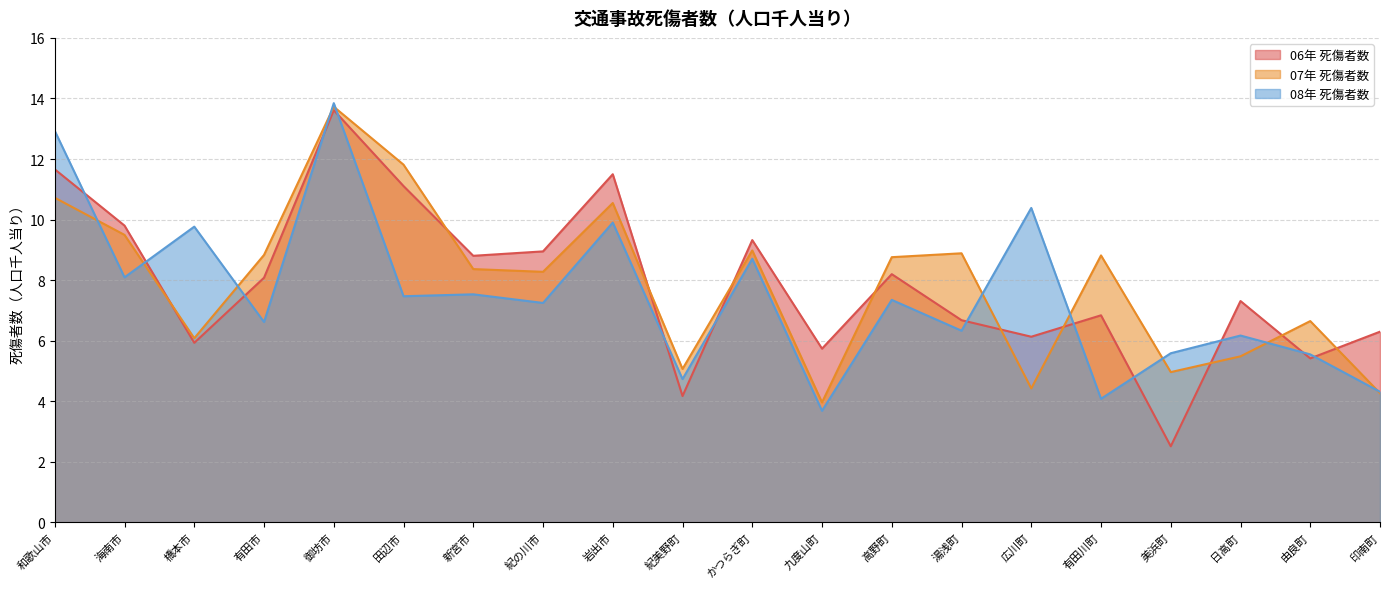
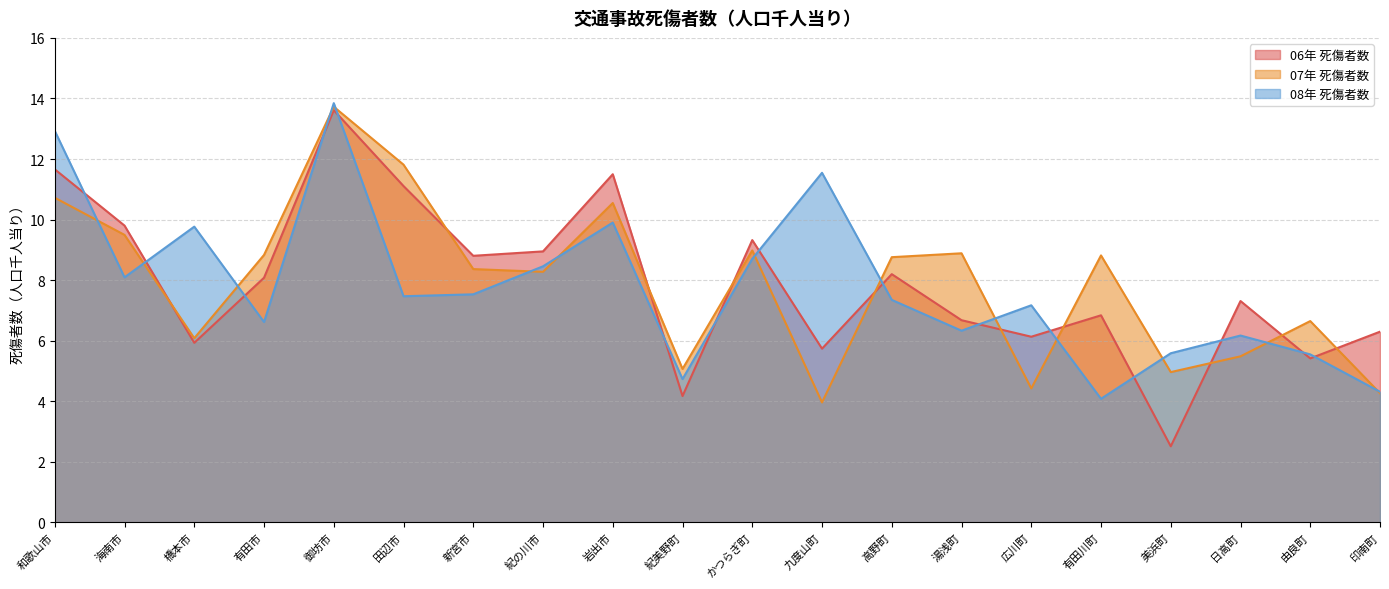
08年 死傷者数, 紀の川市: 7.2 -> 8.5
08年 死傷者数, 九度山町: 3.7 -> 11.5
08年 死傷者数, 広川町: 10.4 -> 7.2
